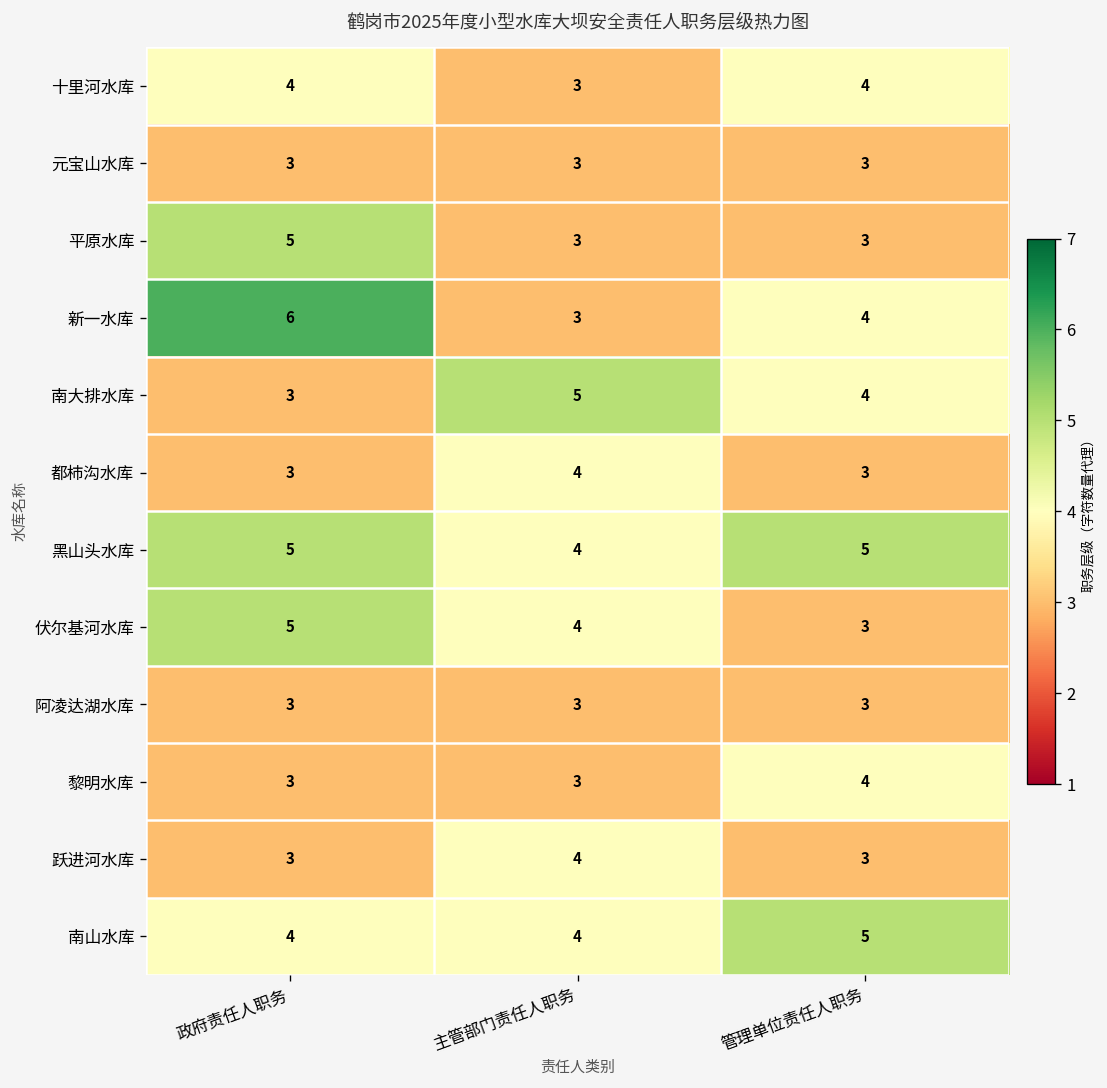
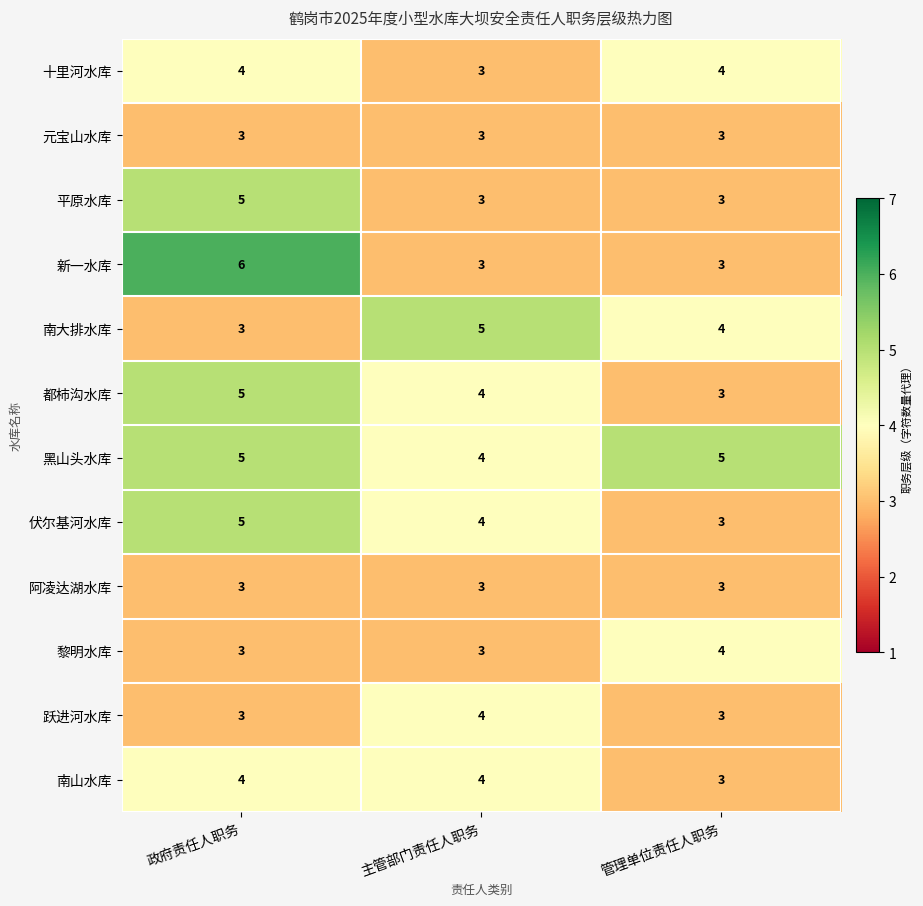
新一水库, 管理单位责任人职务: 4 -> 3
都柿沟水库, 政府责任人职务: 3 -> 5
南山水库, 管理单位责任人职务: 5 -> 3
